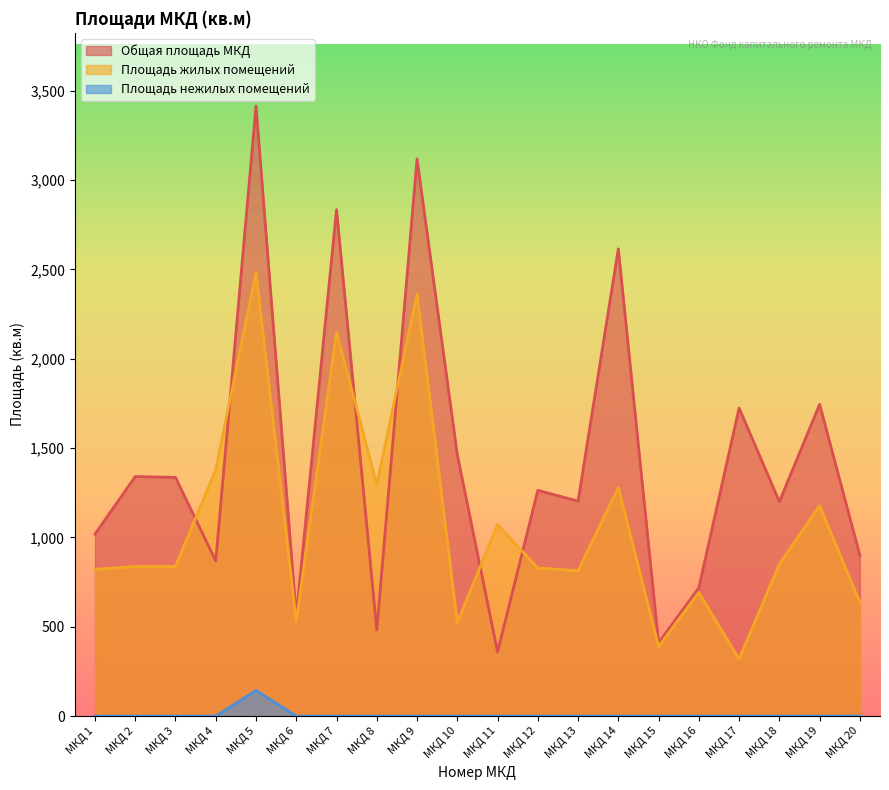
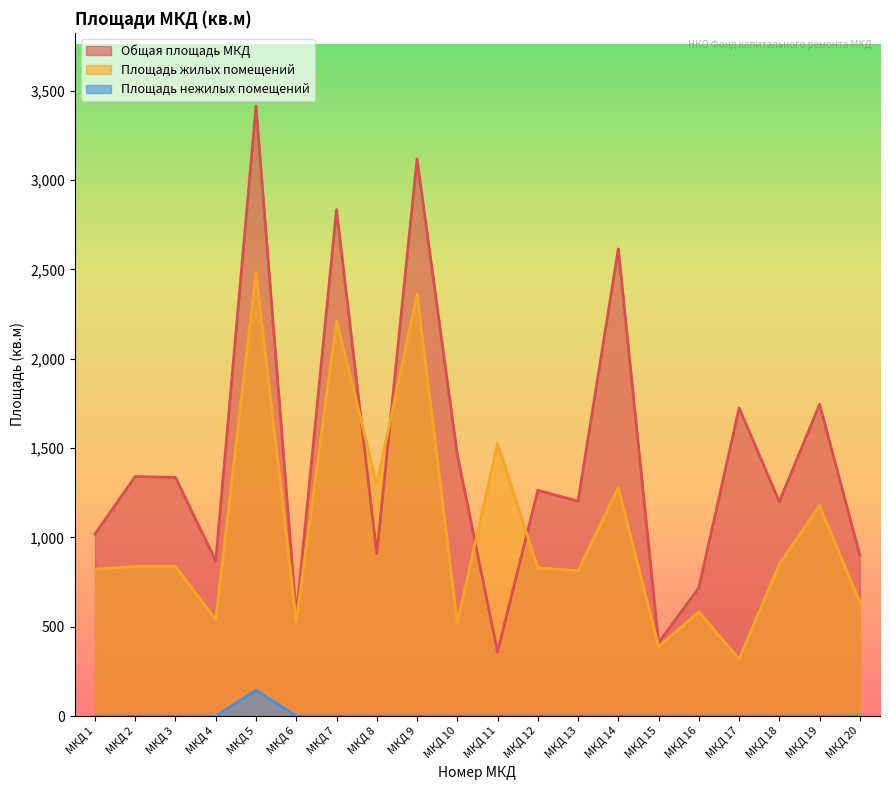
Площадь жилых помещений, МКД 4: 1,380 -> 540
Площадь жилых помещений, МКД 7: 2,150 -> 2,210
Общая площадь МКД, МКД 8: 480 -> 910
Площадь жилых помещений, МКД 11: 1,070 -> 1,520
Площадь жилых помещений, МКД 16: 690 -> 580
